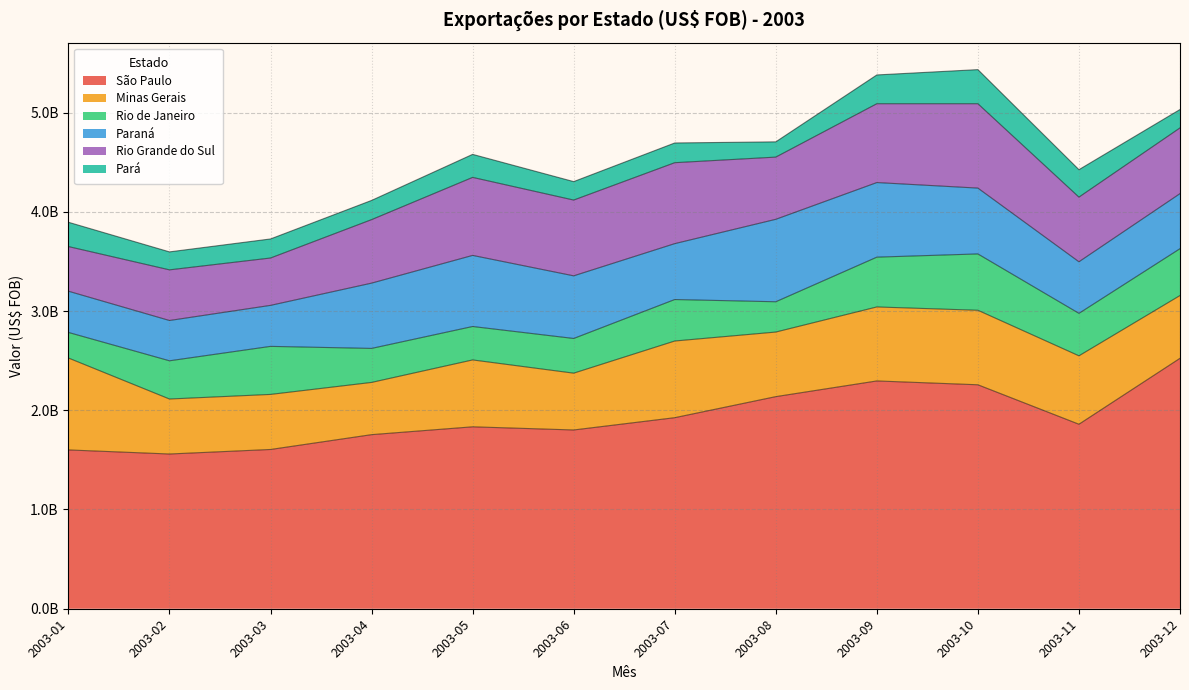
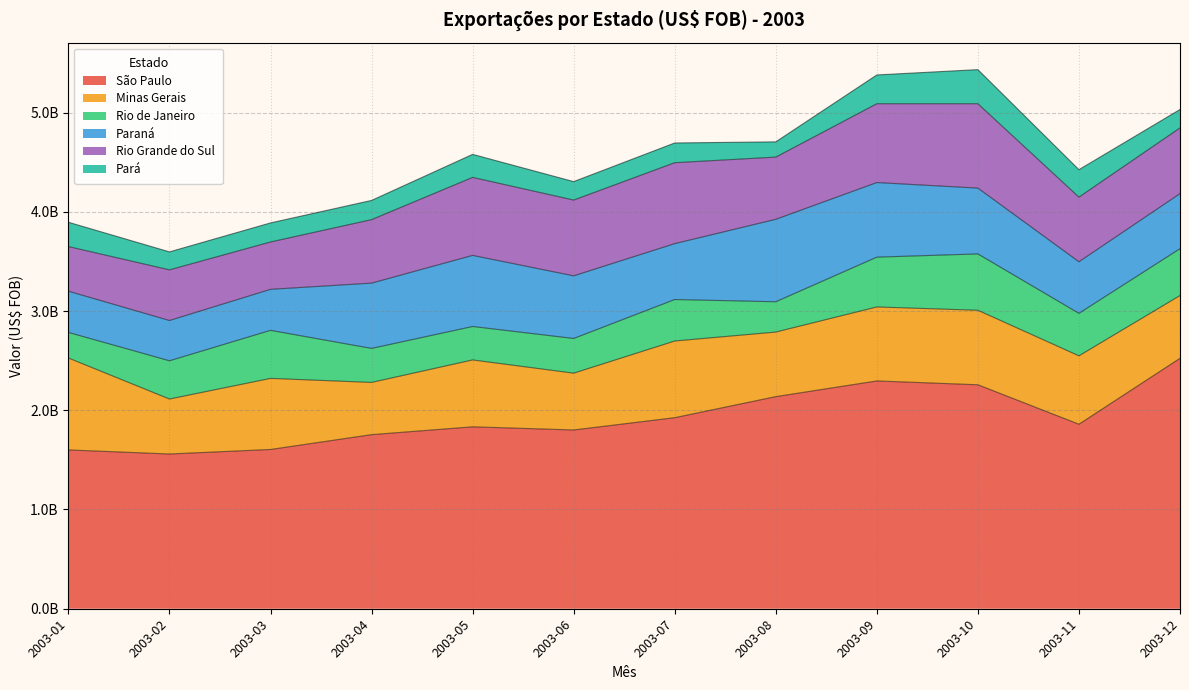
Minas Gerais, 2003-03: 600000000 -> 700000000
